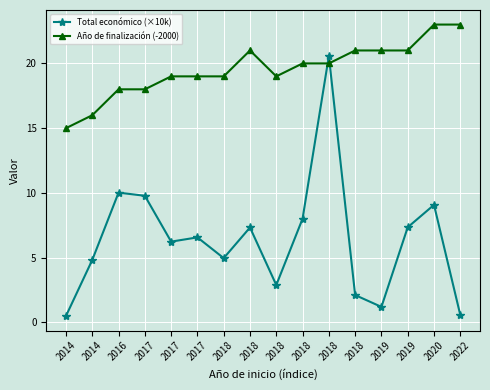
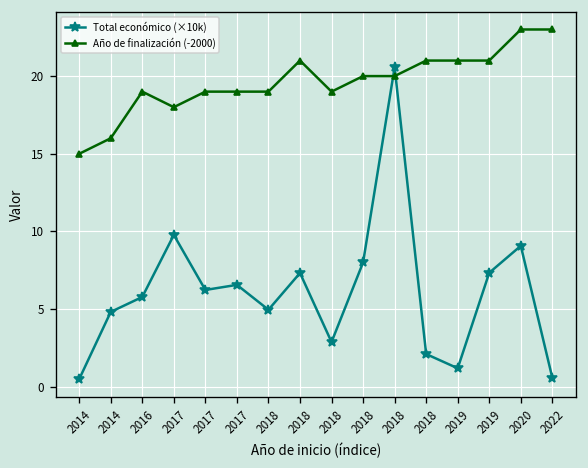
Total económico (×10k), 2016: 10.0 -> 5.8
Año de finalización (-2000), 2016: 18.0 -> 19.0
